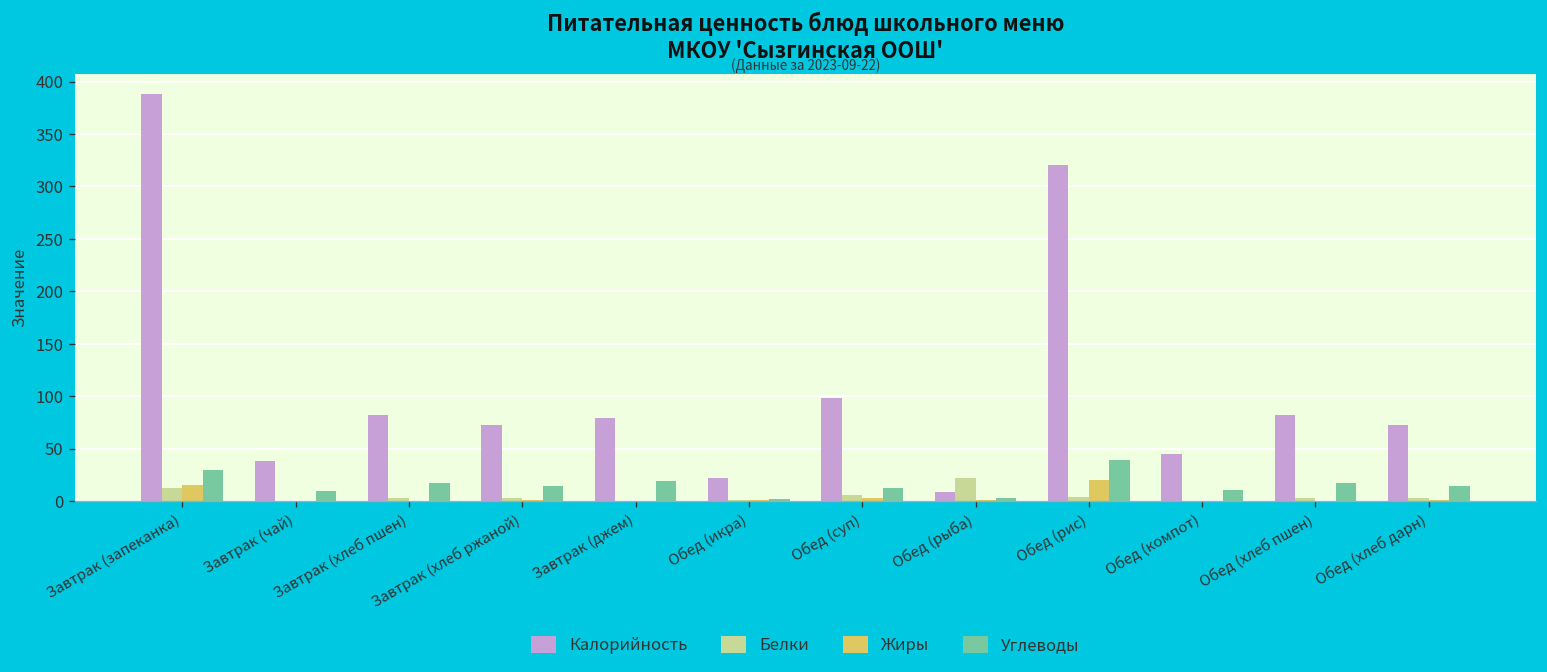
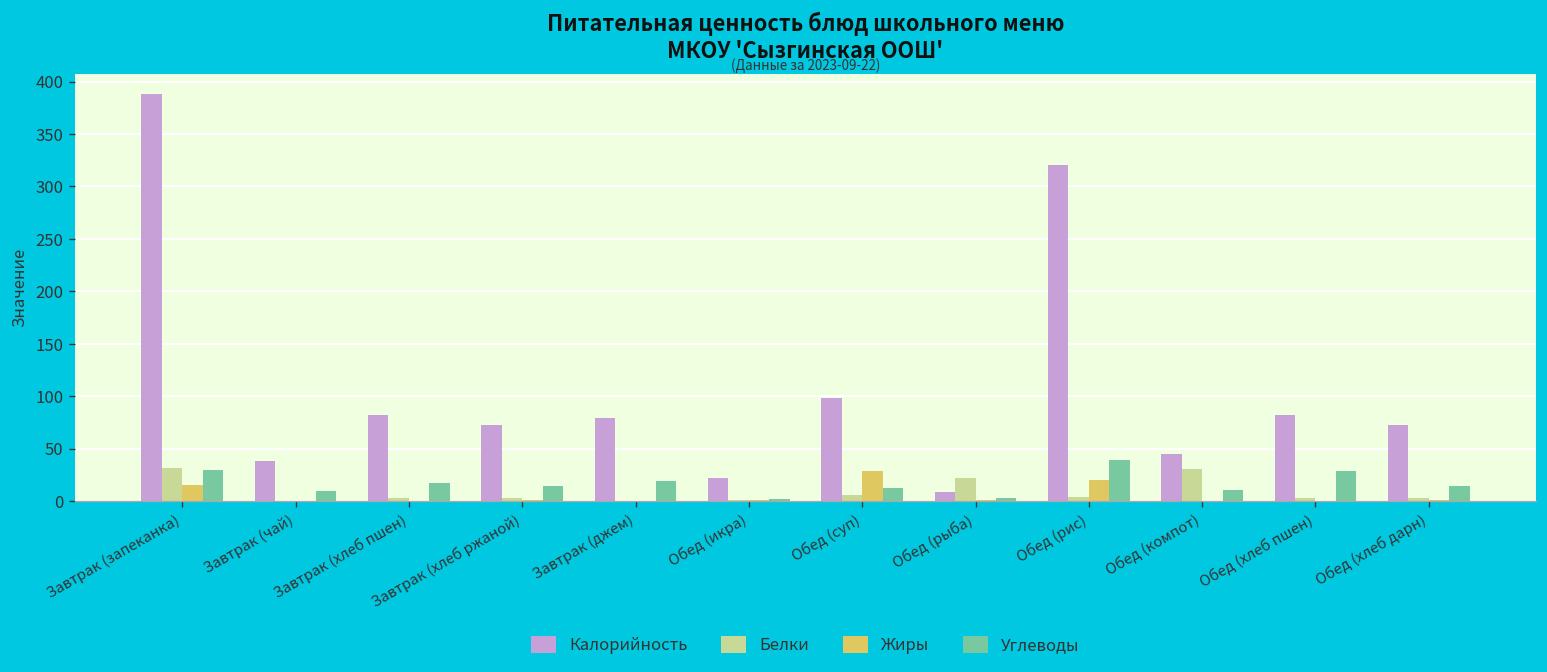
Белки, Завтрак (запеканка): 10 -> 30
Жиры, Обед (суп): 0 -> 30
Белки, Обед (компот): 0 -> 30
Углеводы, Обед (хлеб пшен): 20 -> 30
